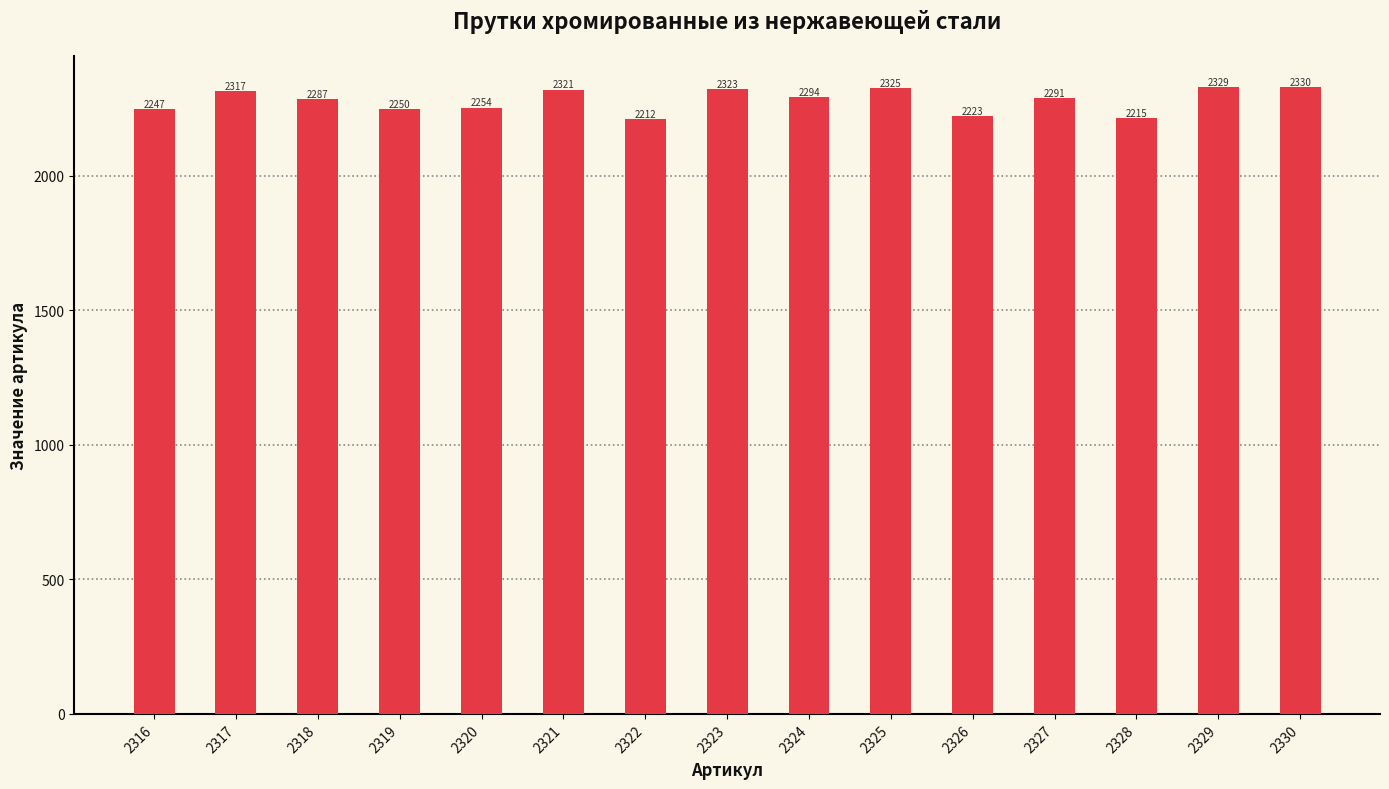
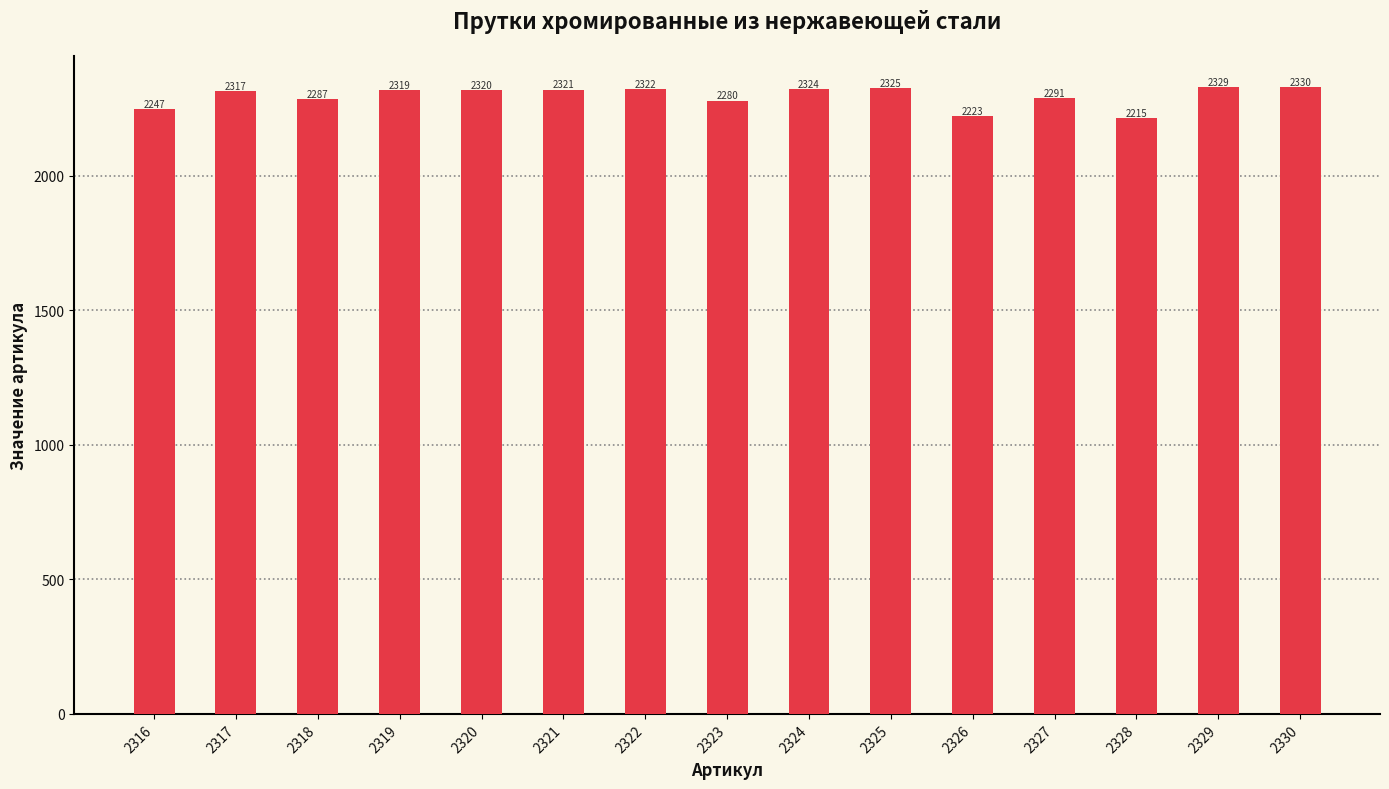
2319: 2250 -> 2319
2320: 2254 -> 2320
2322: 2212 -> 2322
2323: 2323 -> 2280
2324: 2294 -> 2324
